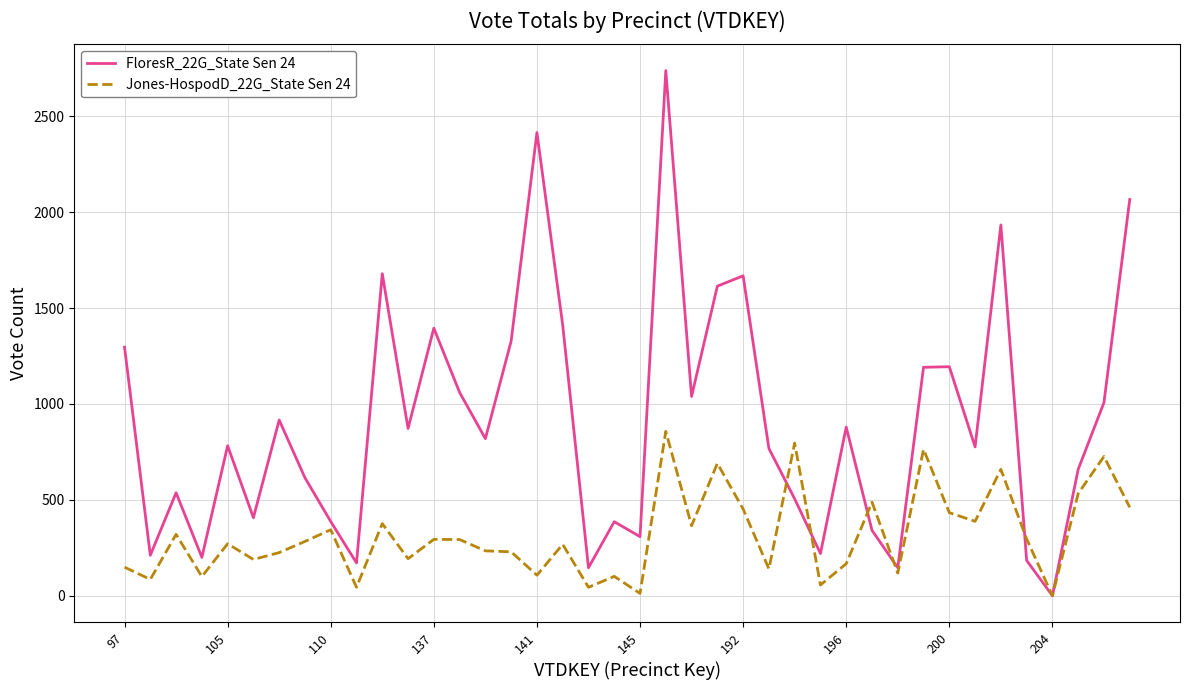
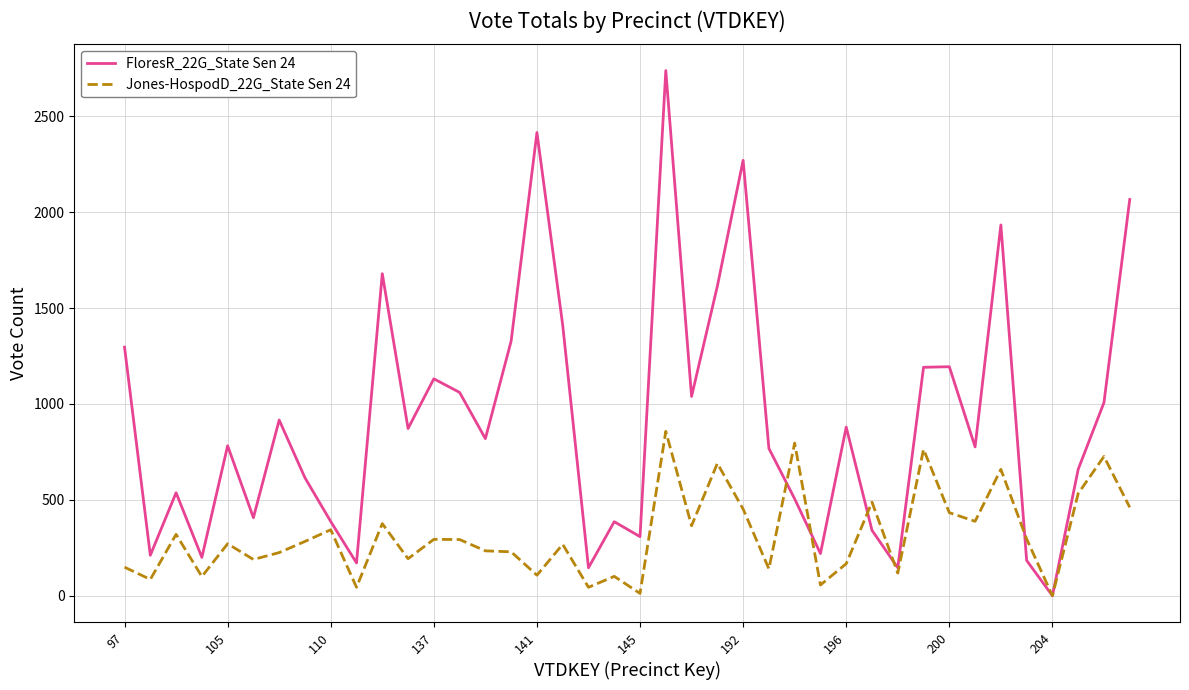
FloresR_22G_State Sen 24, 137: 1400 -> 1130
FloresR_22G_State Sen 24, 192: 1670 -> 2270
